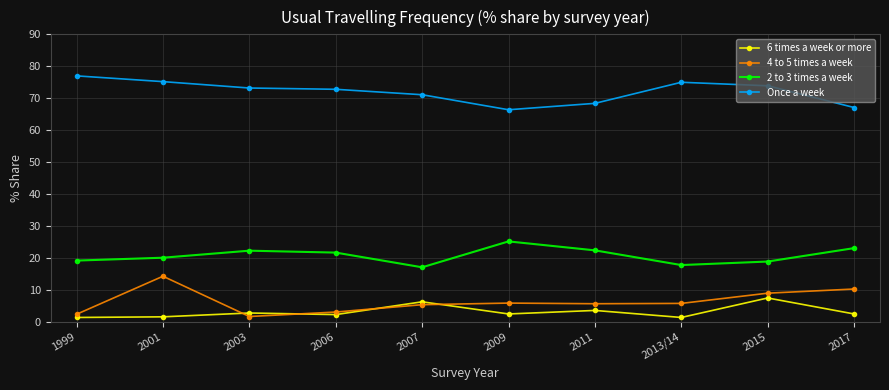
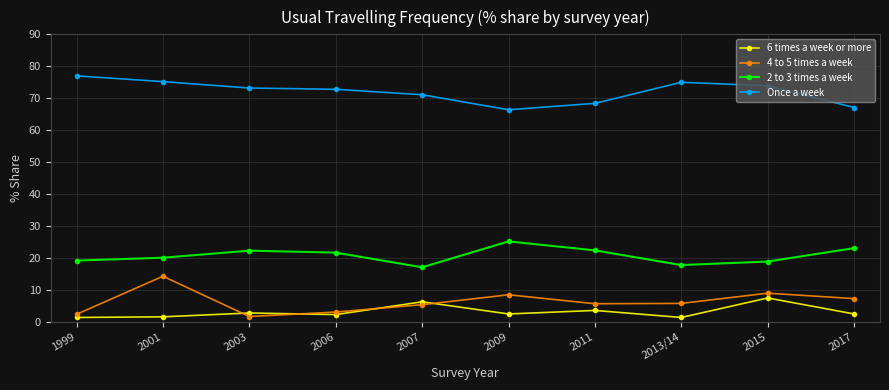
4 to 5 times a week, 2009: 6 -> 9
4 to 5 times a week, 2017: 10 -> 7
